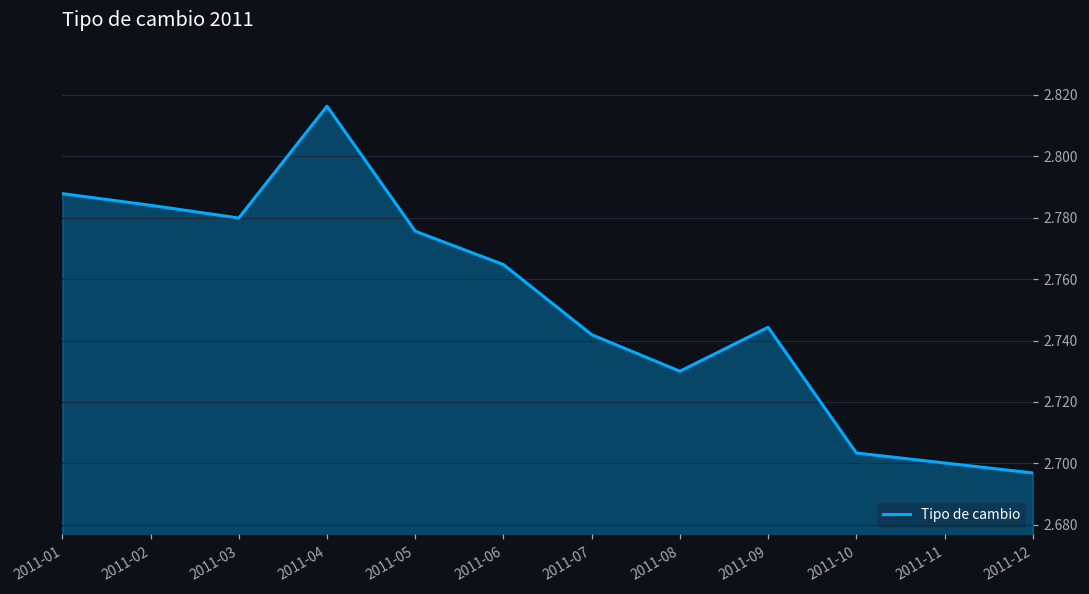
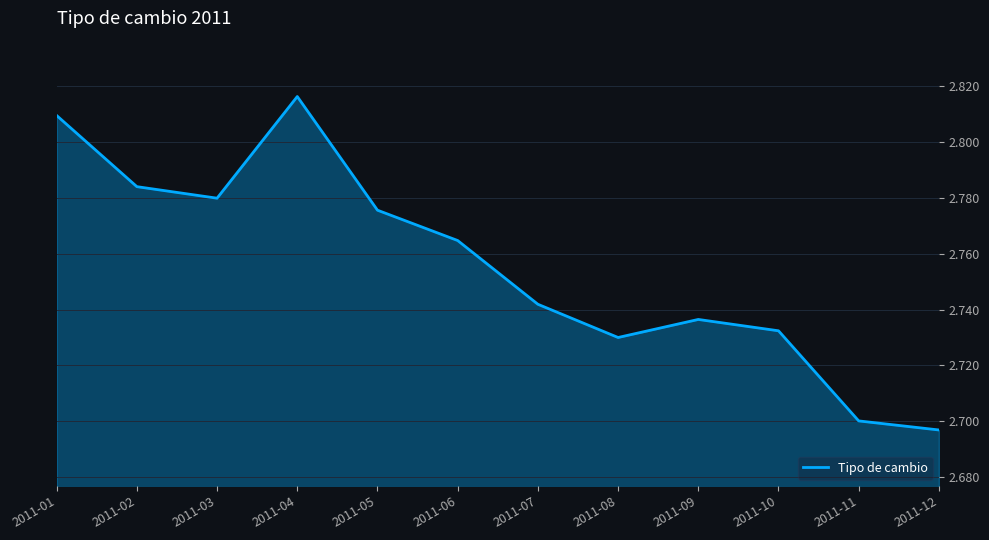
2011-01: 2.788 -> 2.809
2011-09: 2.744 -> 2.736
2011-10: 2.703 -> 2.732
